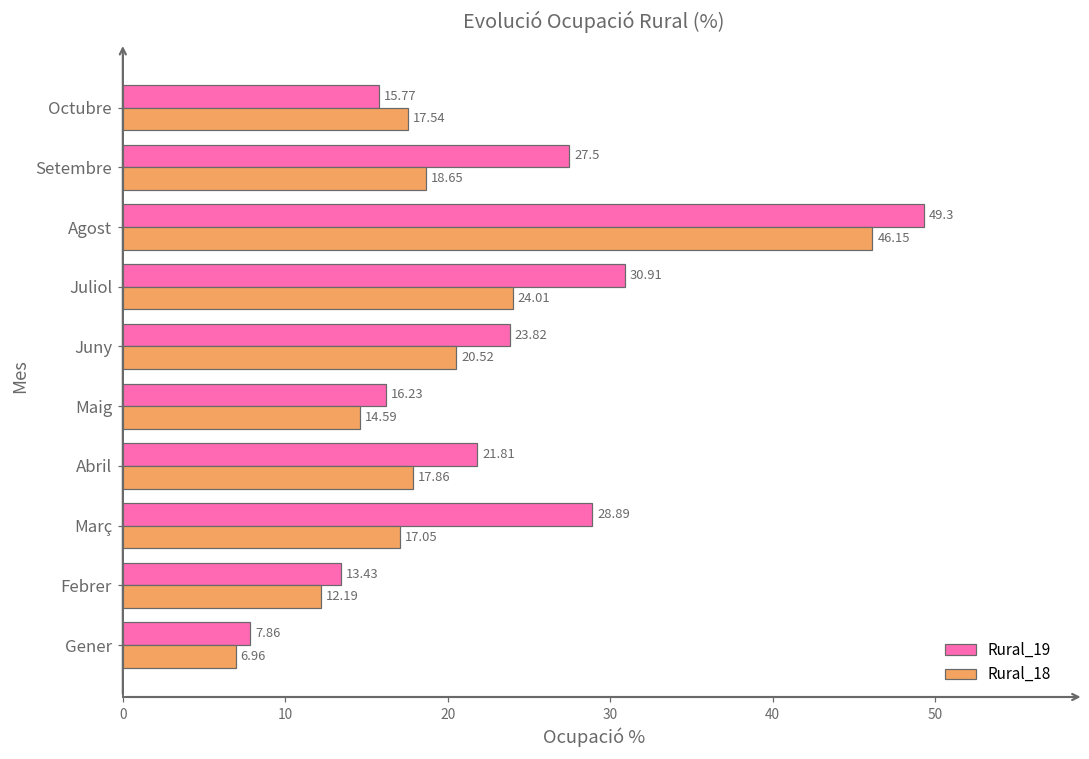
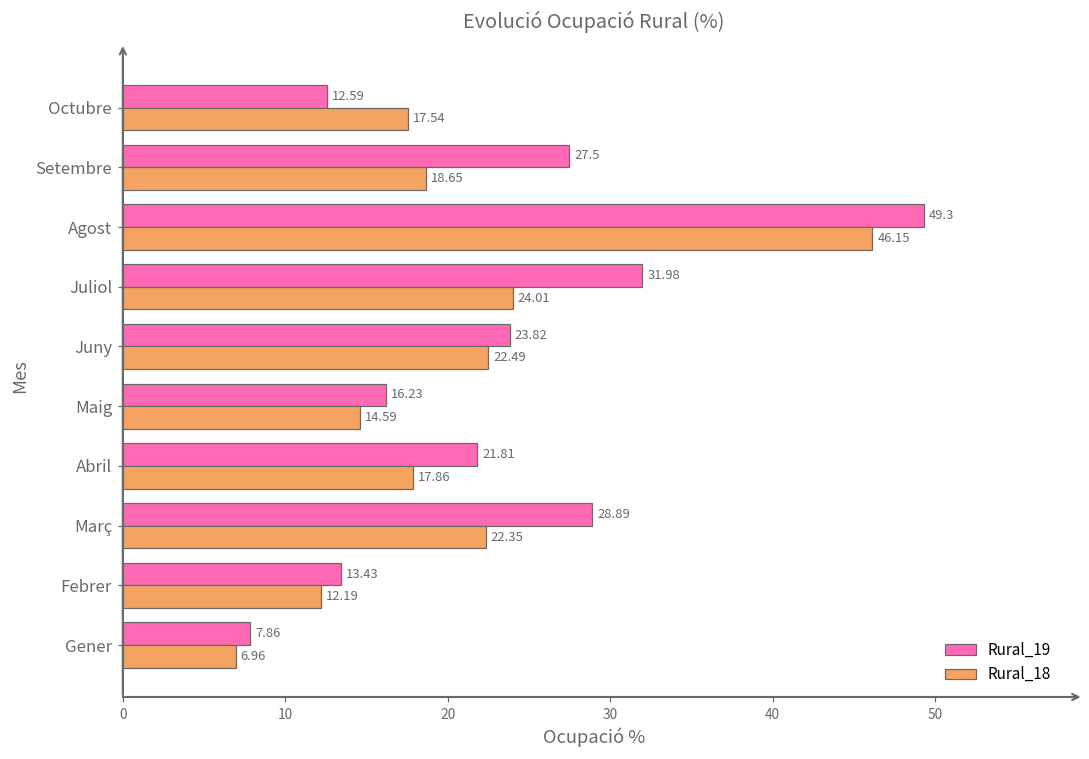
Rural_19, Octubre: 15.77 -> 12.59
Rural_19, Juliol: 30.91 -> 31.98
Rural_18, Juny: 20.52 -> 22.49
Rural_18, Març: 17.05 -> 22.35
